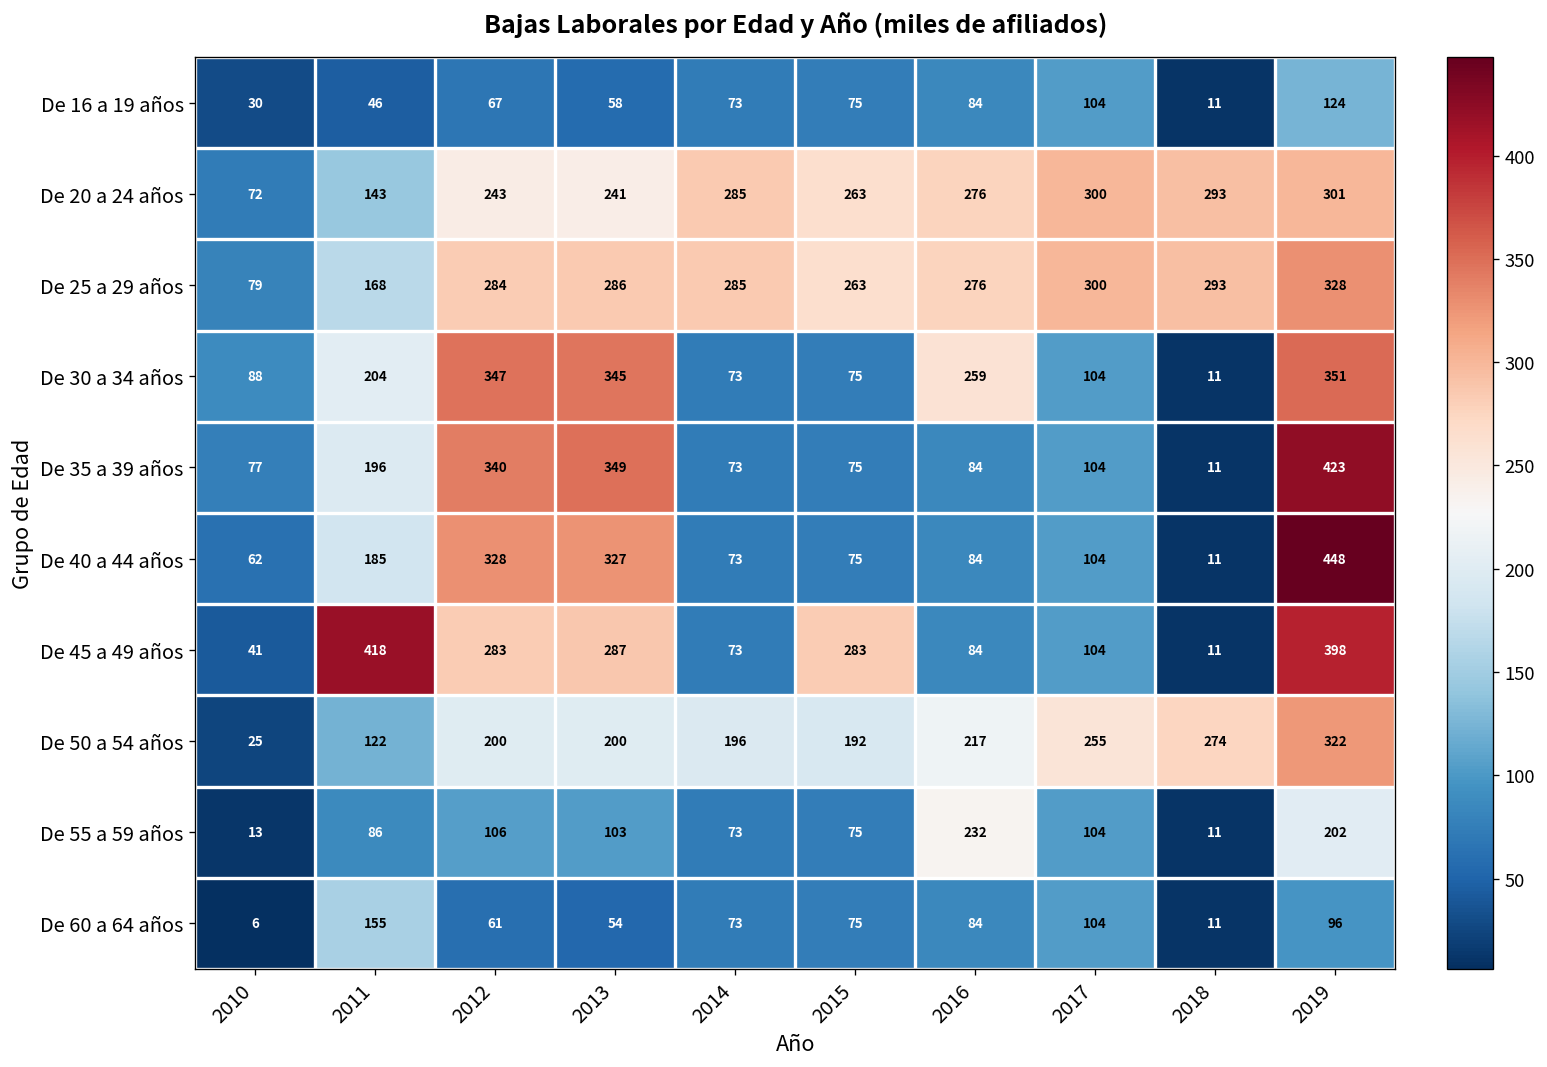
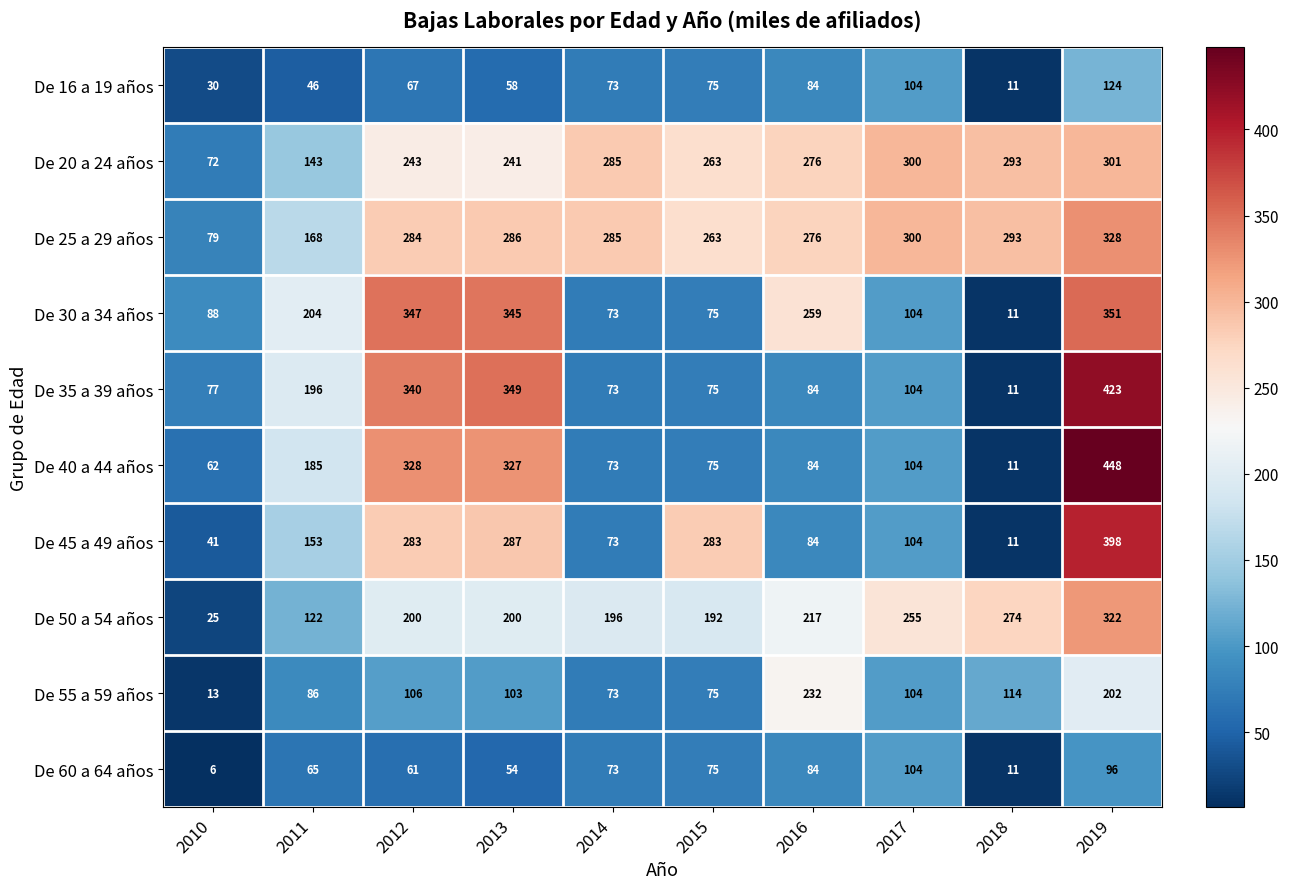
De 45 a 49 años, 2011: 418 -> 153
De 55 a 59 años, 2018: 11 -> 114
De 60 a 64 años, 2011: 155 -> 65
